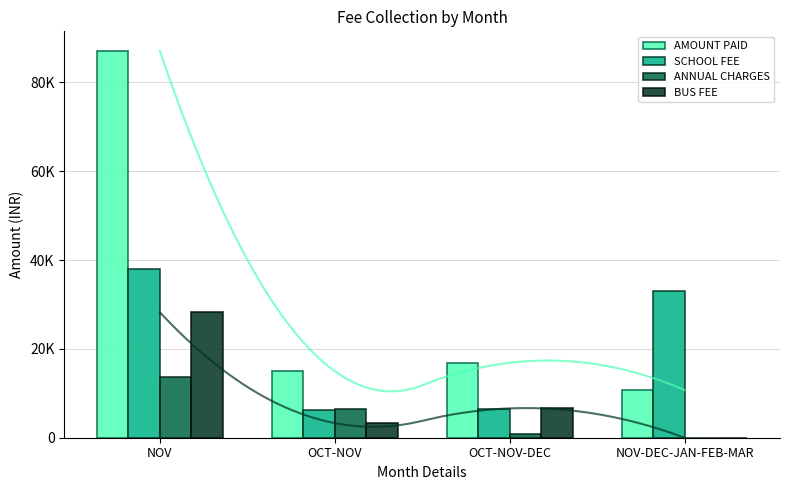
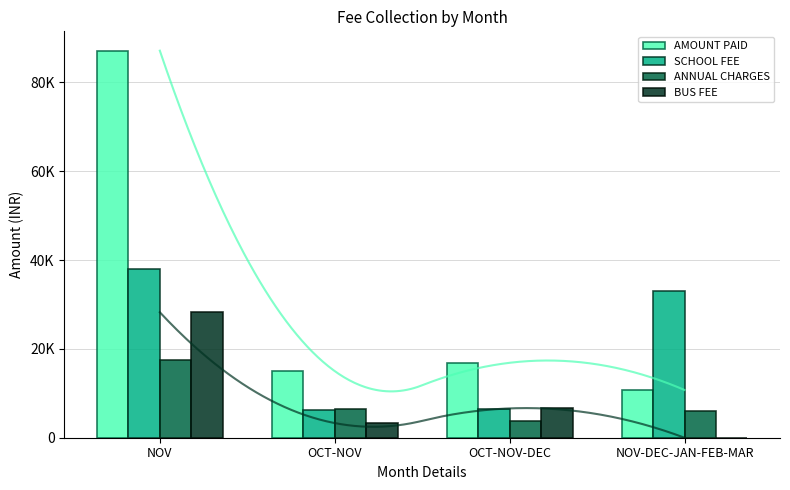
ANNUAL CHARGES, NOV: 14000 -> 18000
ANNUAL CHARGES, OCT-NOV-DEC: 1000 -> 4000
ANNUAL CHARGES, NOV-DEC-JAN-FEB-MAR: 0 -> 6000
